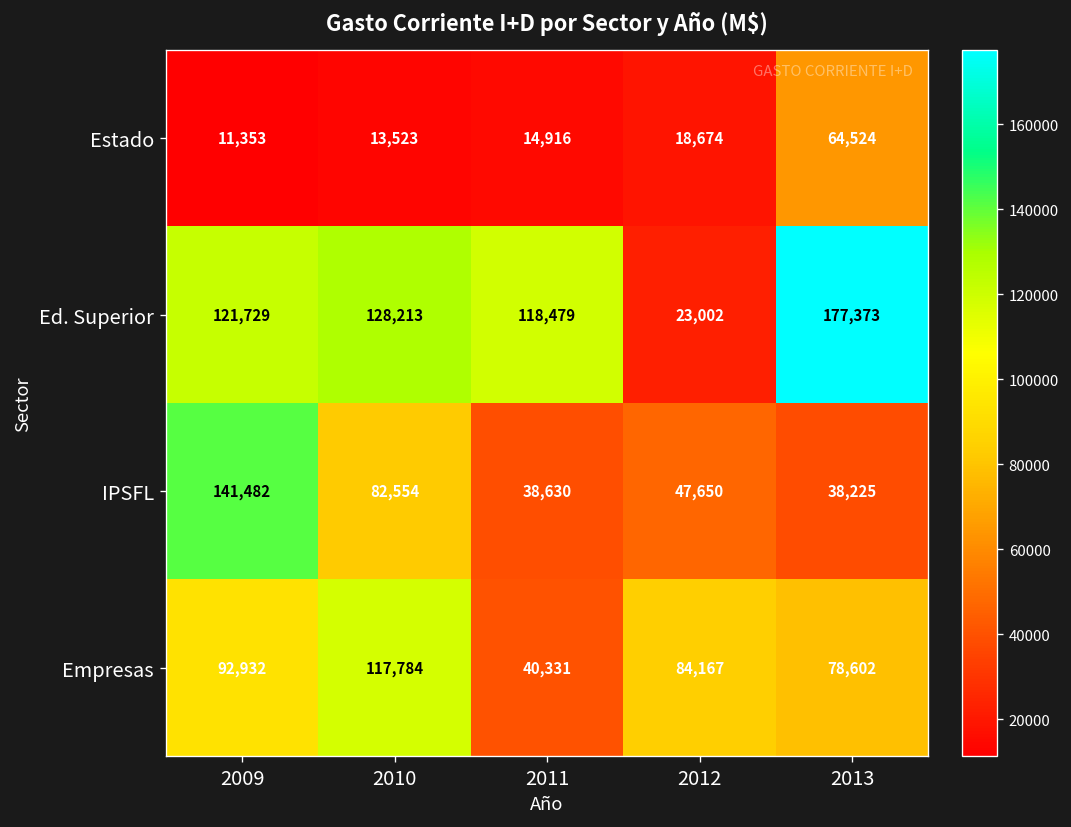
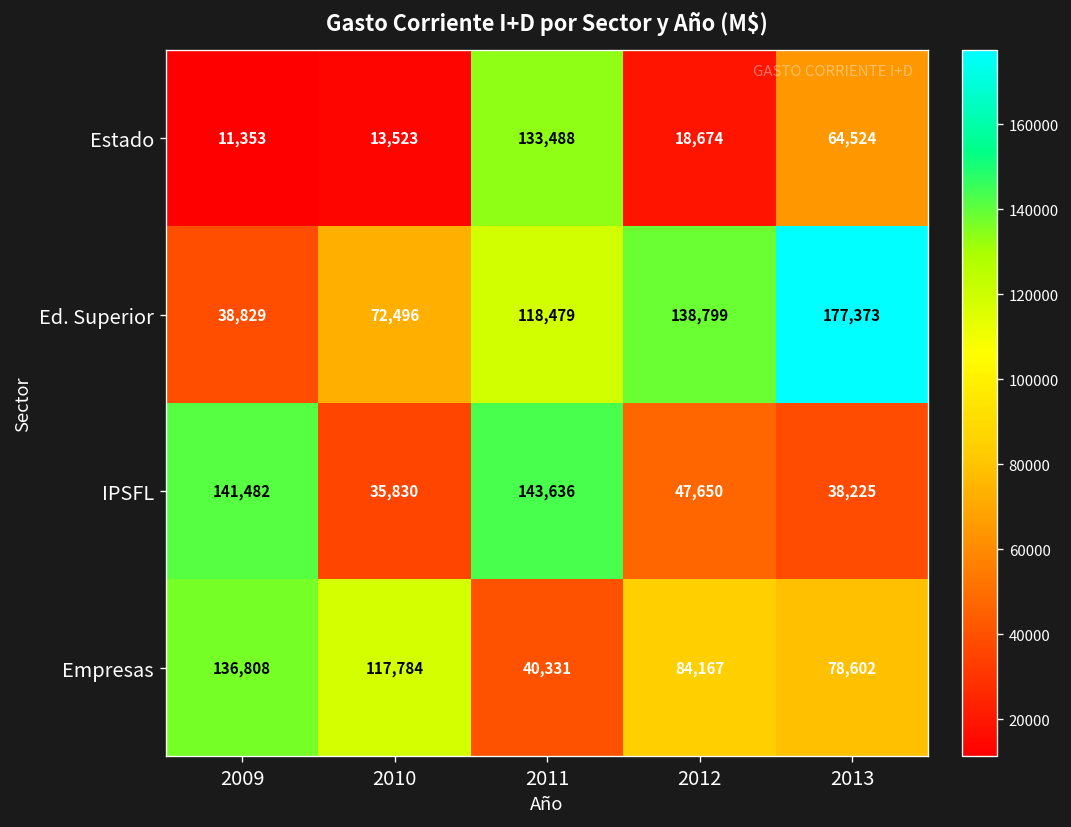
Estado, 2011: 14,916 -> 133,488
Ed. Superior, 2009: 121,729 -> 38,829
Ed. Superior, 2010: 128,213 -> 72,496
Ed. Superior, 2012: 23,002 -> 138,799
IPSFL, 2010: 82,554 -> 35,830
IPSFL, 2011: 38,630 -> 143,636
Empresas, 2009: 92,932 -> 136,808
